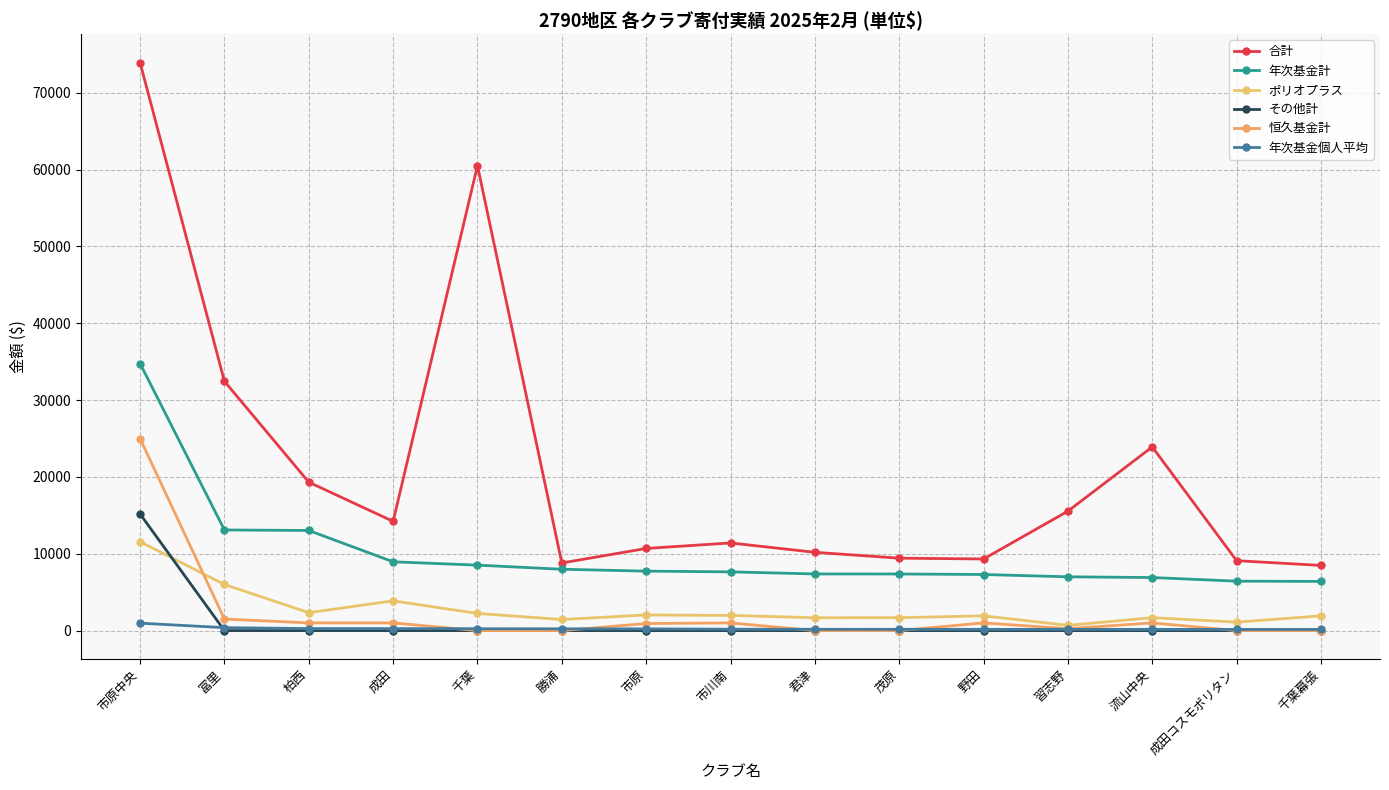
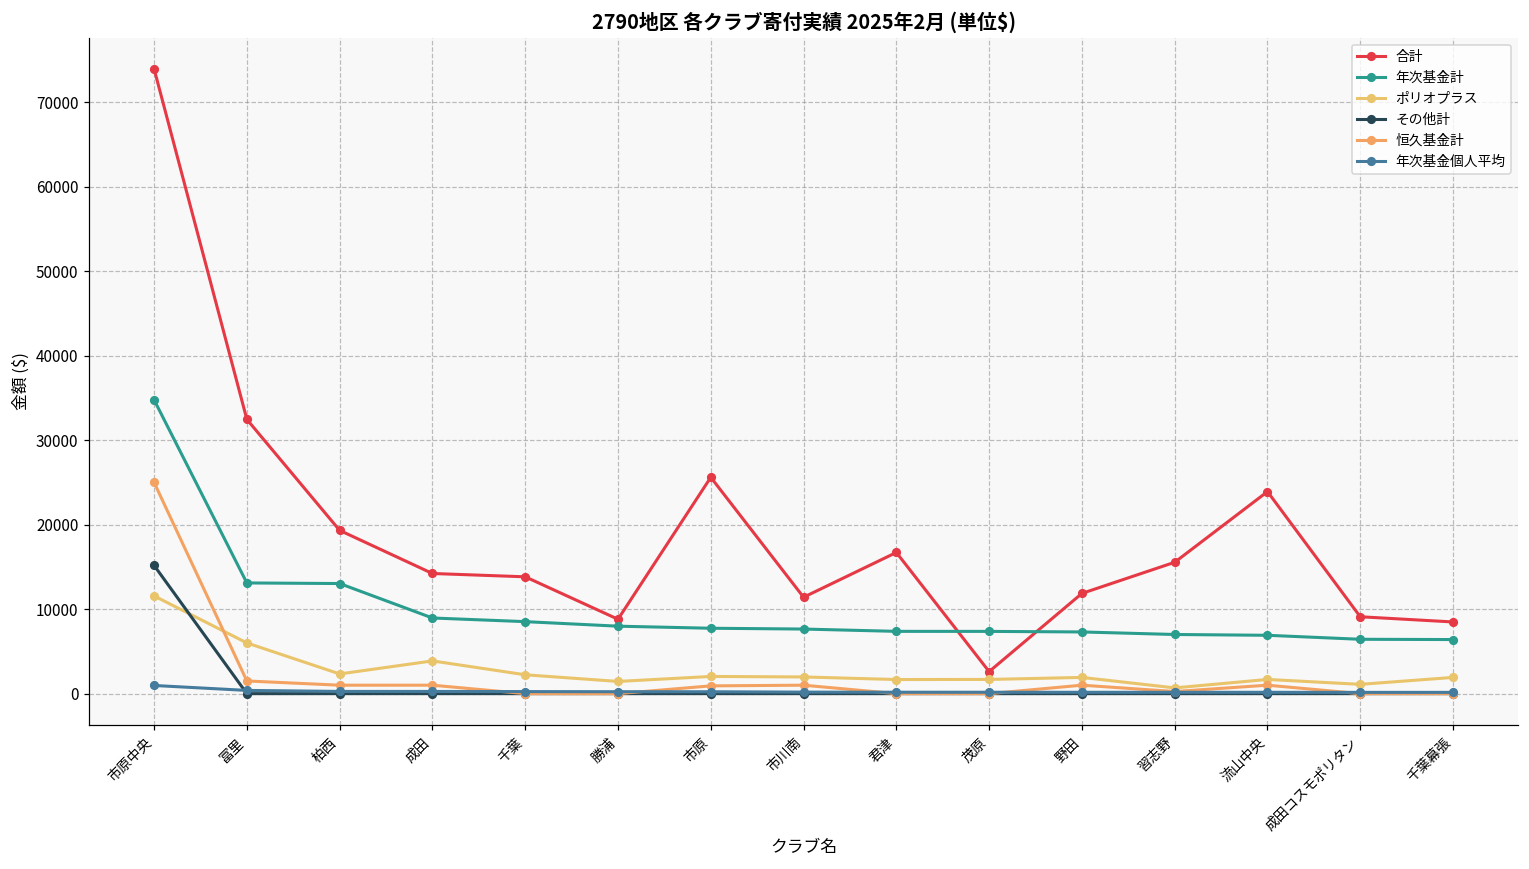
合計, 千葉: 61000 -> 14000
合計, 市原: 11000 -> 26000
合計, 君津: 10000 -> 17000
合計, 茂原: 9000 -> 3000
合計, 野田: 9000 -> 12000
